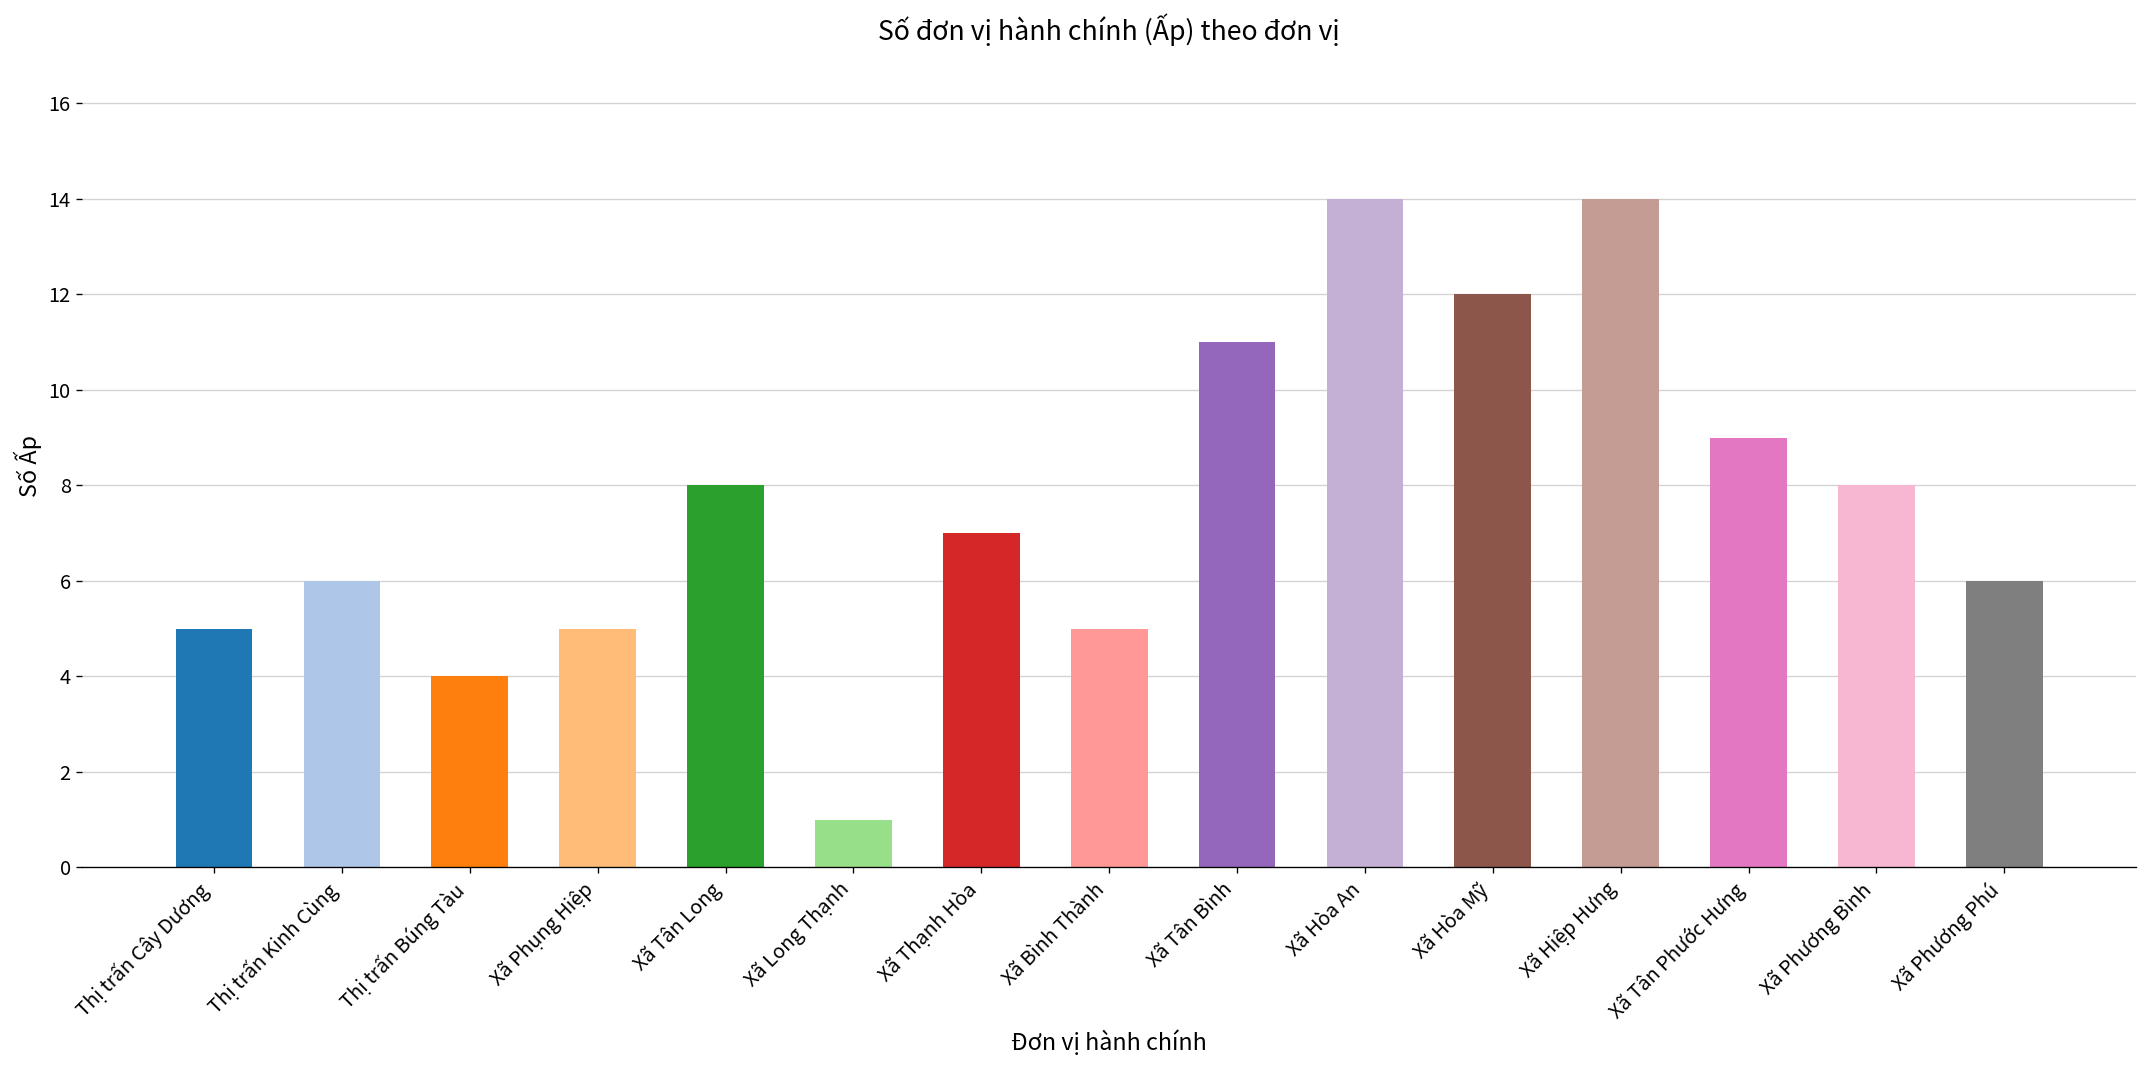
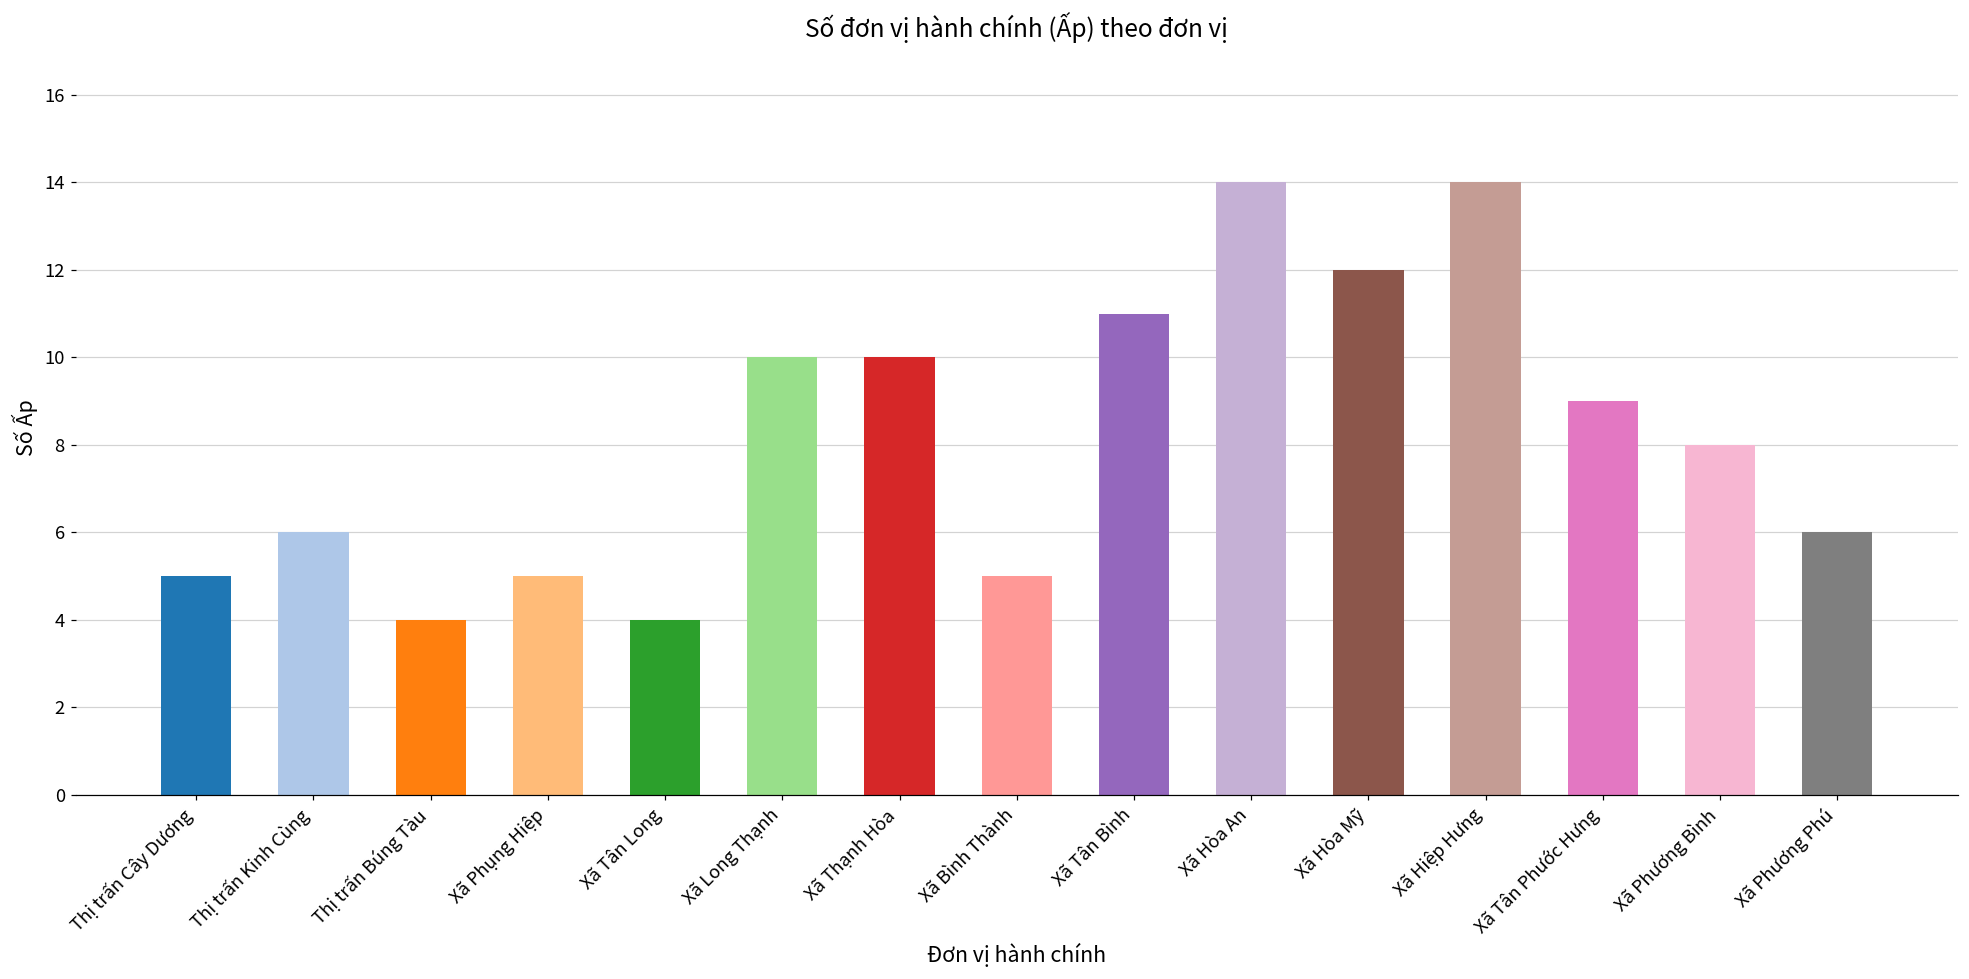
Xã Tân Long: 8 -> 4
Xã Long Thạnh: 1 -> 10
Xã Thạnh Hòa: 7 -> 10
